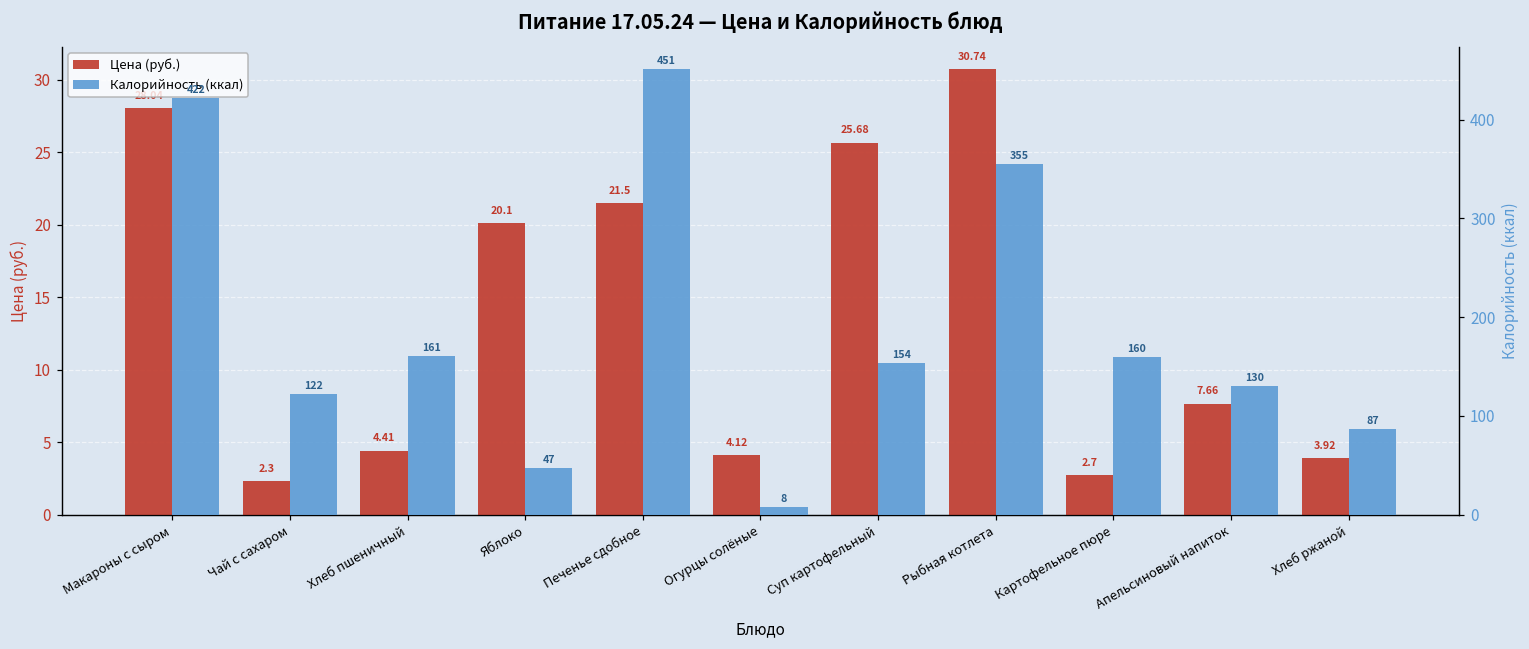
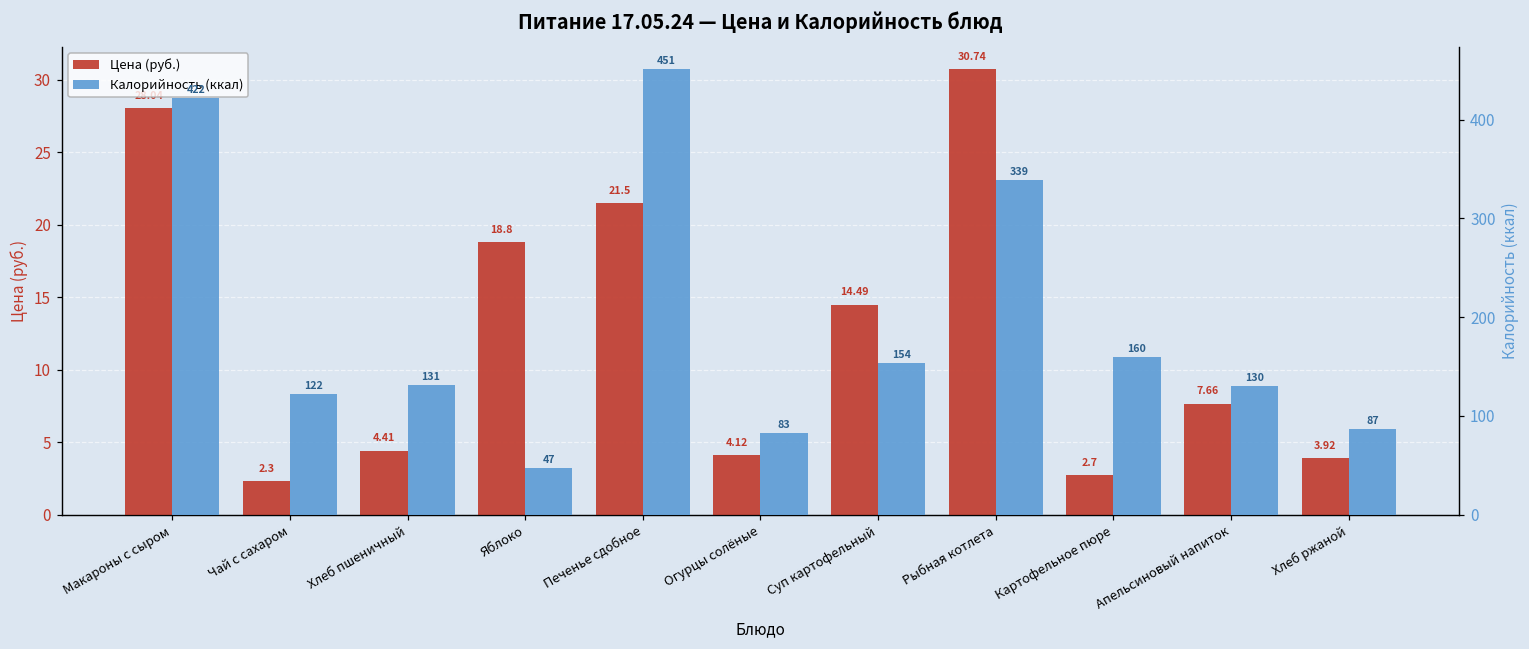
Цена (руб.), Яблоко: 20.1 -> 18.8
Цена (руб.), Суп картофельный: 25.68 -> 14.49
Калорийность (ккал), Хлеб пшеничный: 161 -> 131
Калорийность (ккал), Огурцы солёные: 8 -> 83
Калорийность (ккал), Рыбная котлета: 355 -> 339
